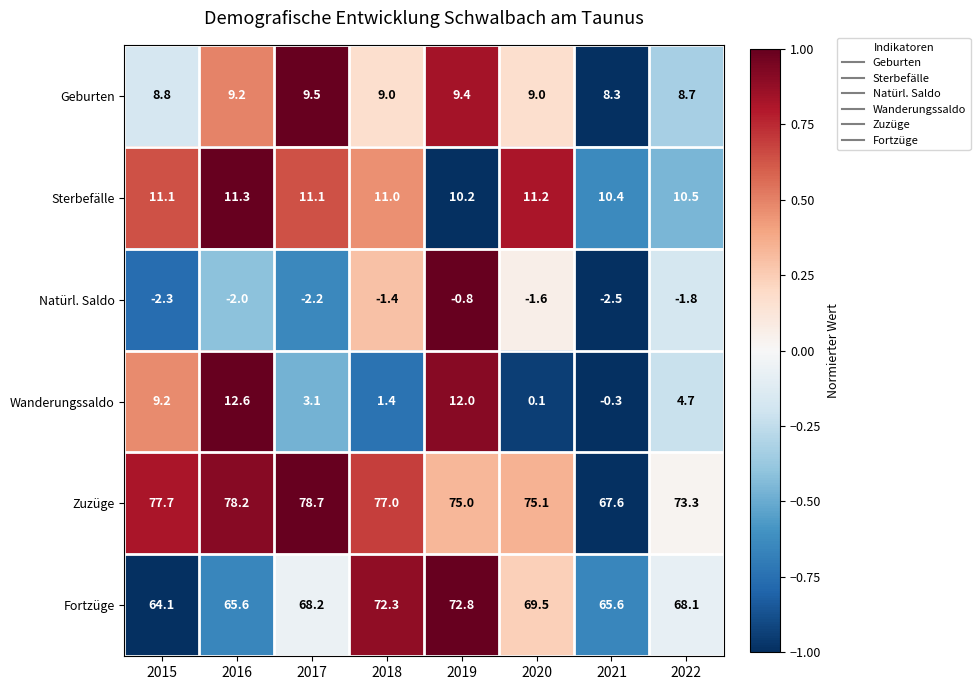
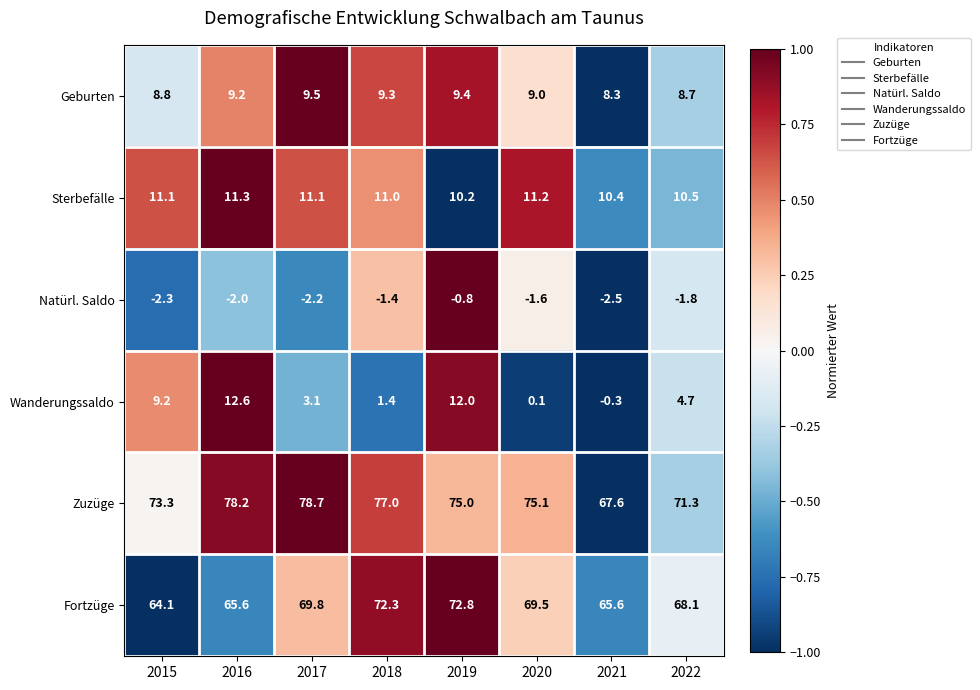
Geburten, 2018: 9.0 -> 9.3
Zuzüge, 2015: 77.7 -> 73.3
Zuzüge, 2022: 73.3 -> 71.3
Fortzüge, 2017: 68.2 -> 69.8
